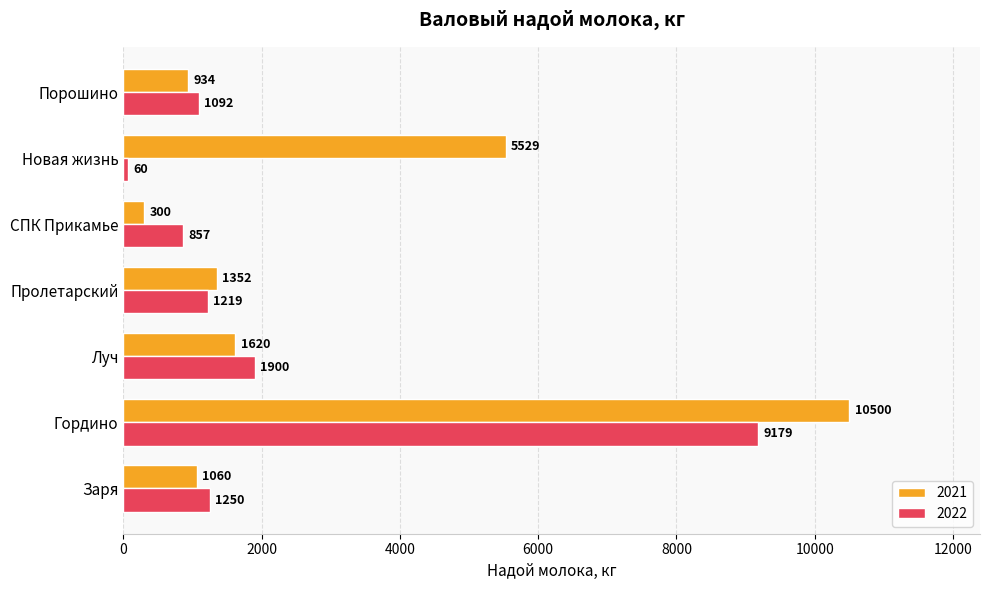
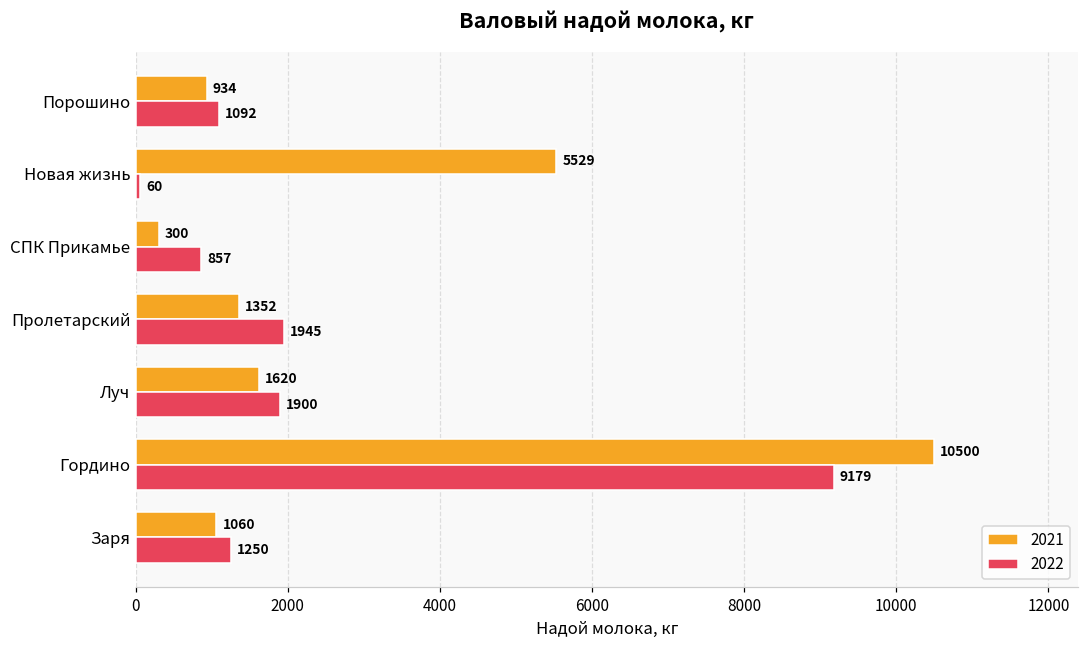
2022, Пролетарский: 1219 -> 1945
